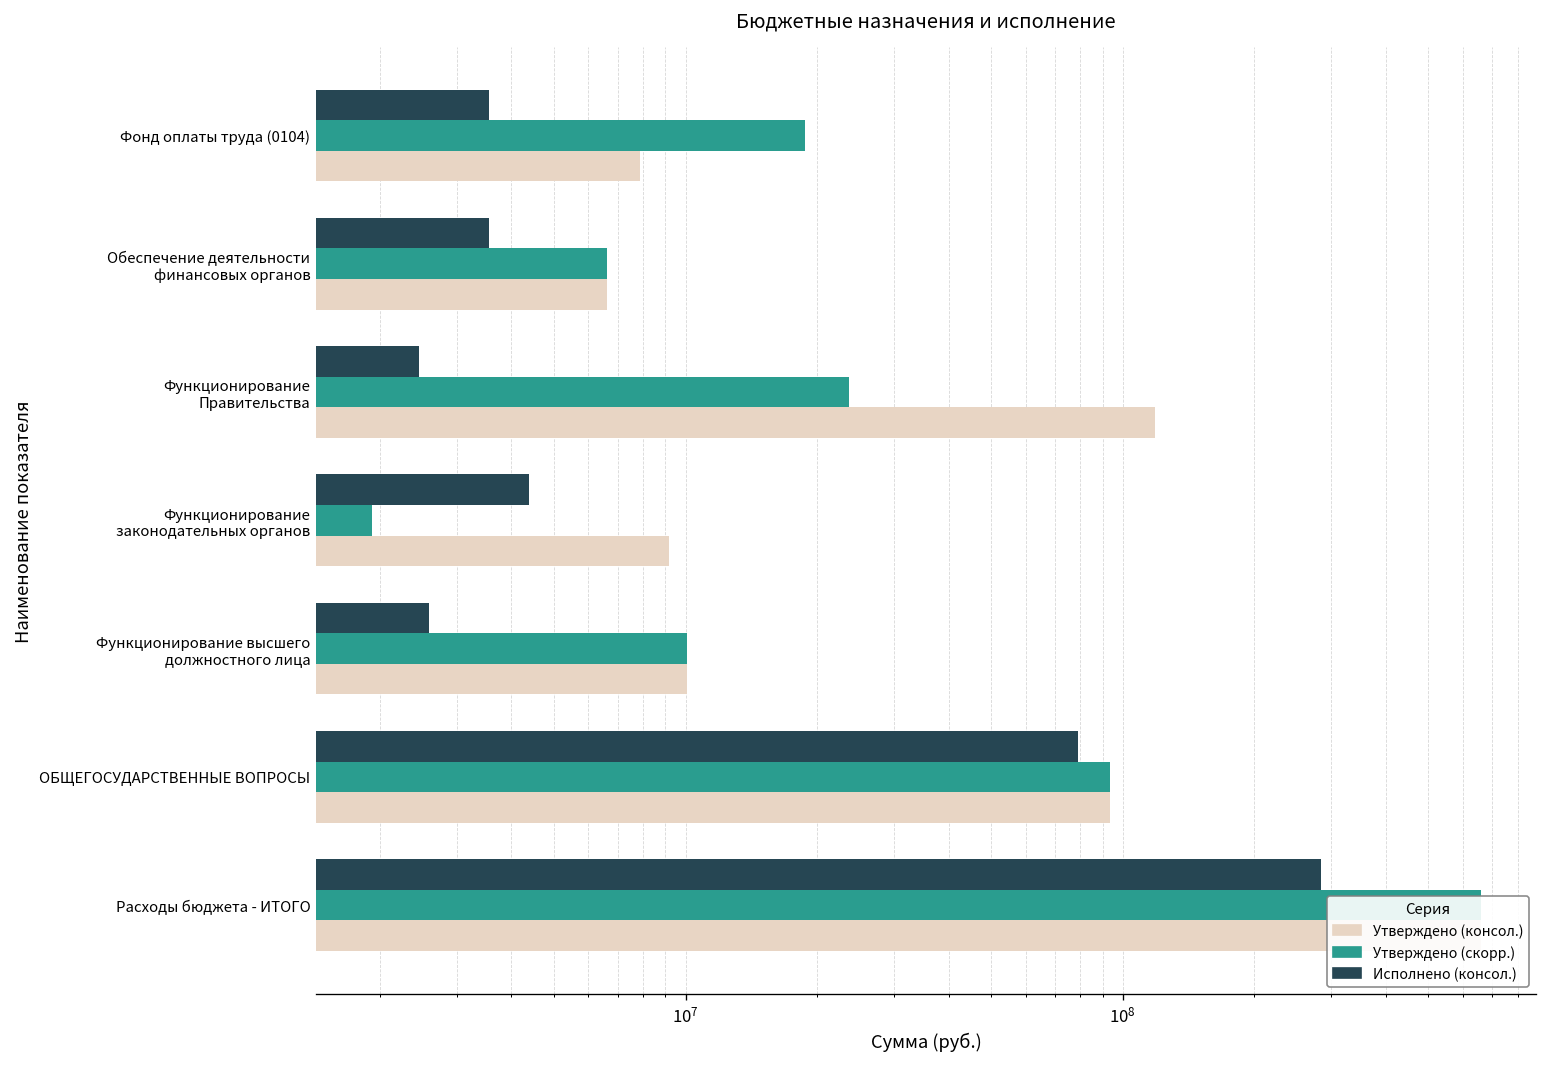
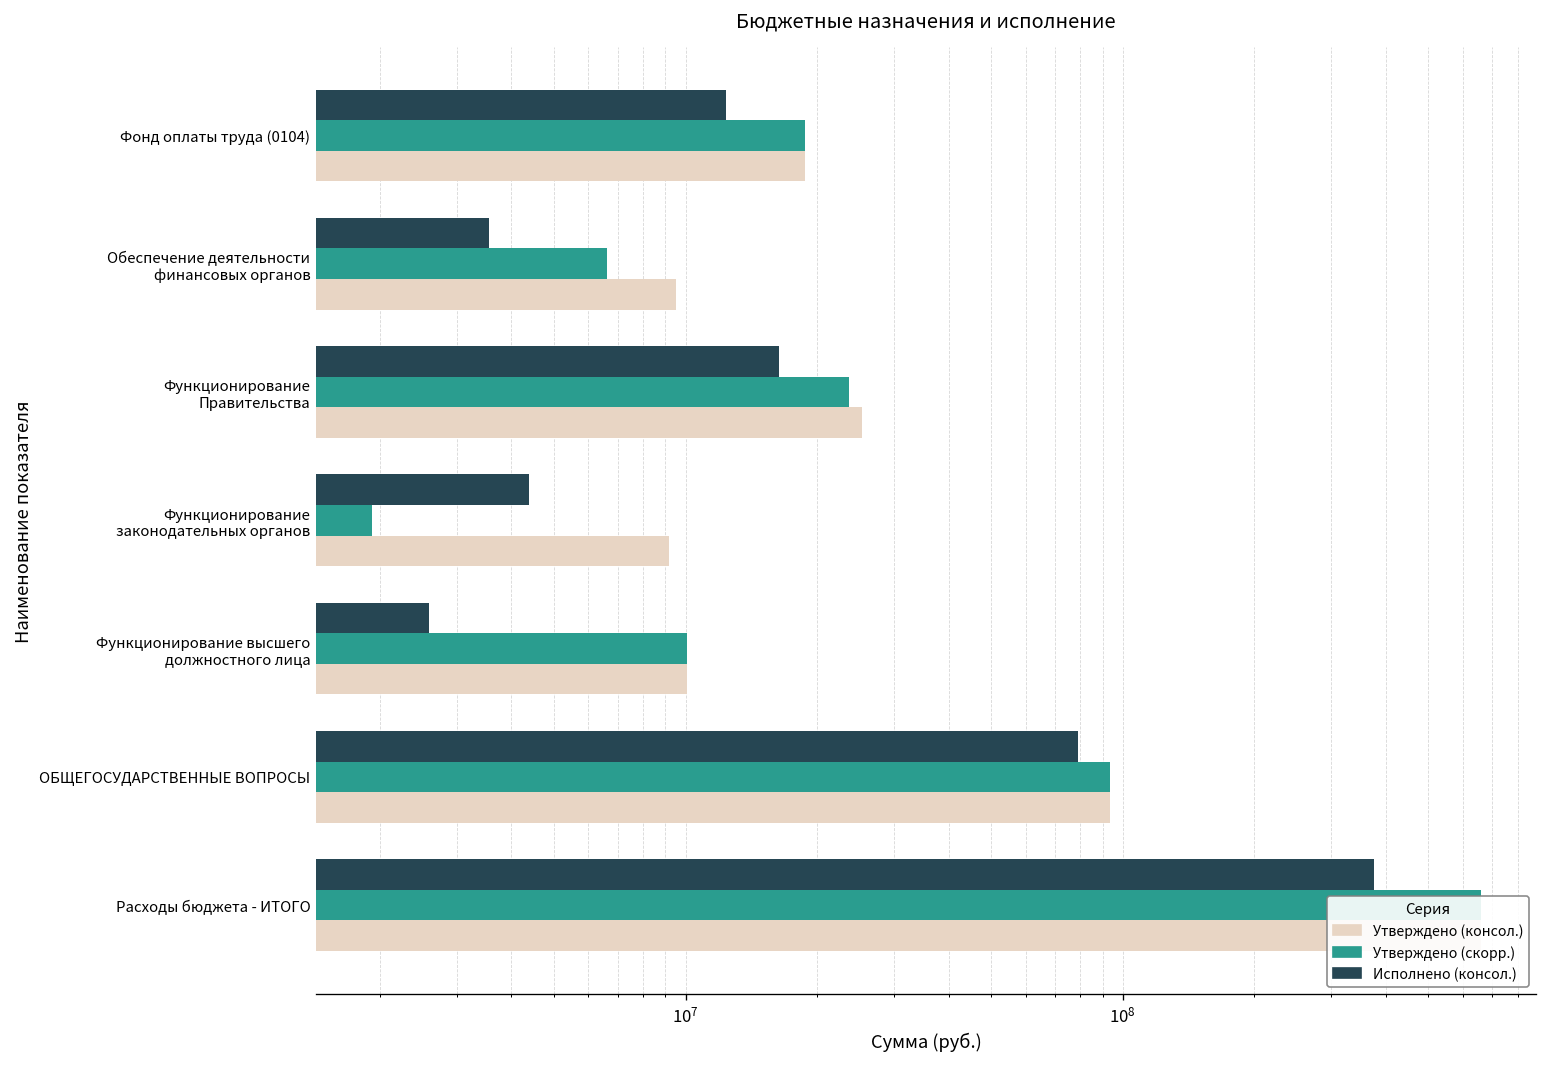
Исполнено (консол.), Фонд оплаты труда (0104): 3600000 -> 12400000
Утверждено (консол.), Фонд оплаты труда (0104): 7900000 -> 19000000
Утверждено (консол.), Обеспечение деятельности финансовых органов: 6600000 -> 9500000
Исполнено (консол.), Функционирование Правительства: 2500000 -> 16000000
Утверждено (консол.), Функционирование Правительства: 118000000 -> 25000000
Исполнено (консол.), Расходы бюджета - ИТОГО: 280000000 -> 380000000
